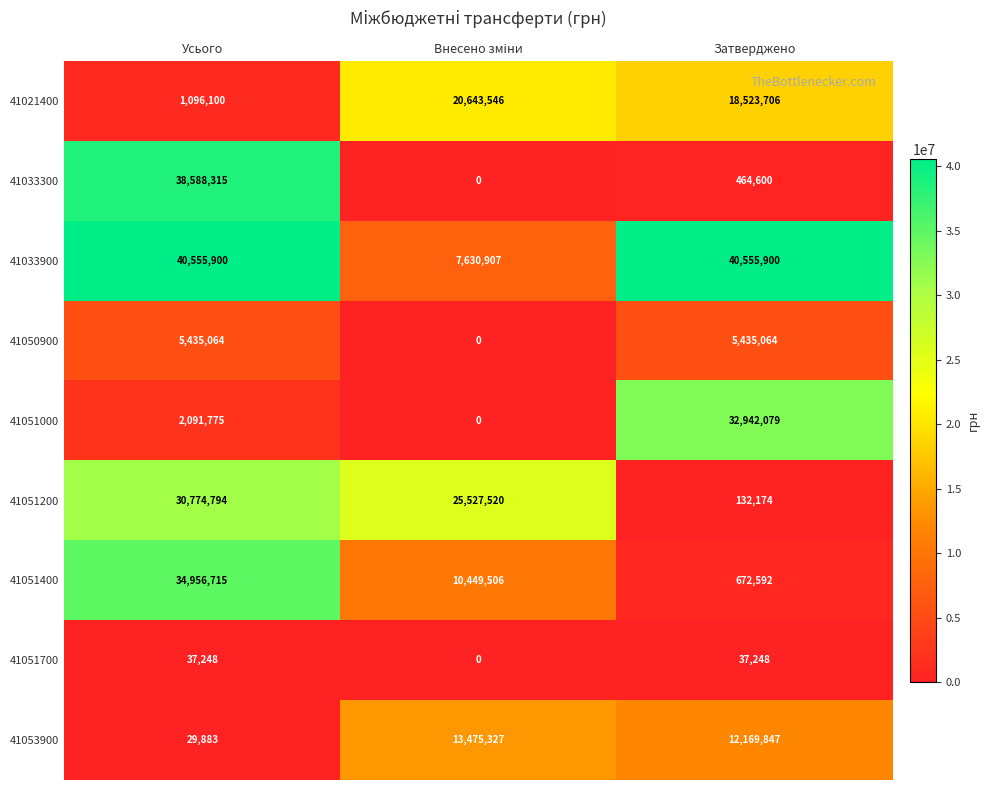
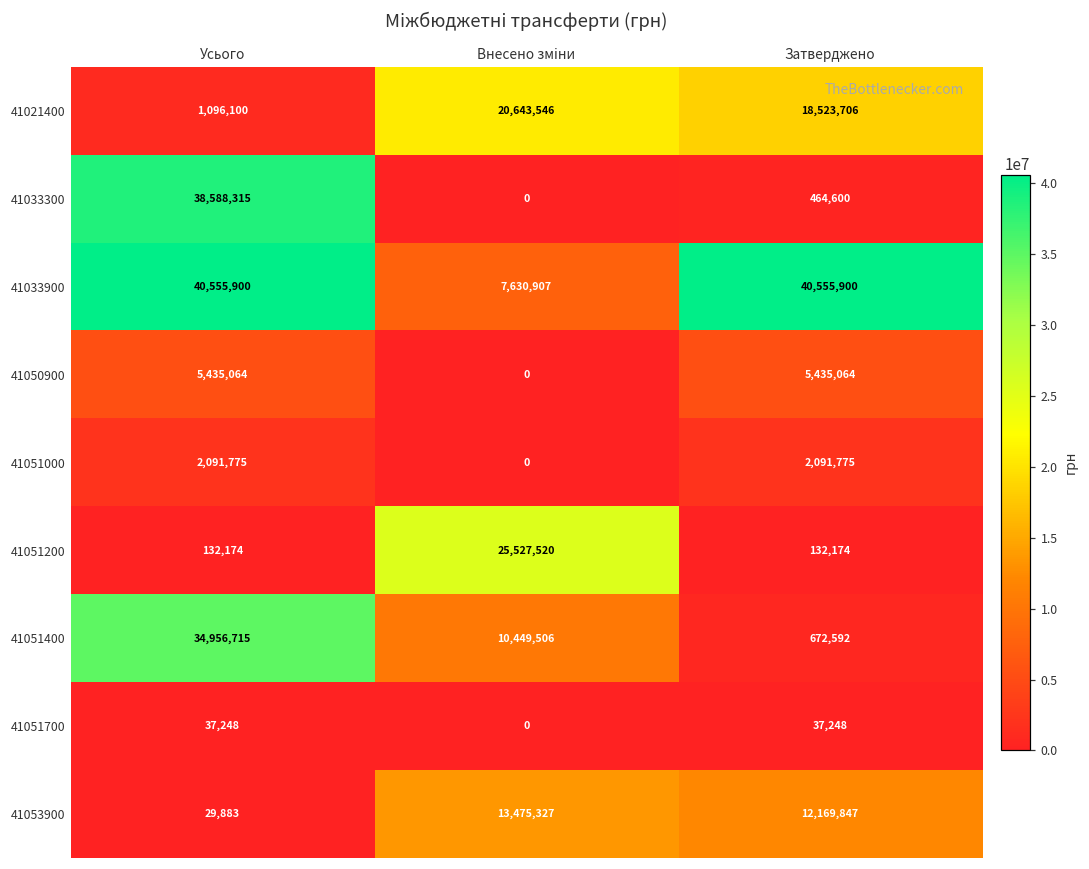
41051000, Затверджено: 32,942,079 -> 2,091,775
41051200, Усього: 30,774,794 -> 132,174
